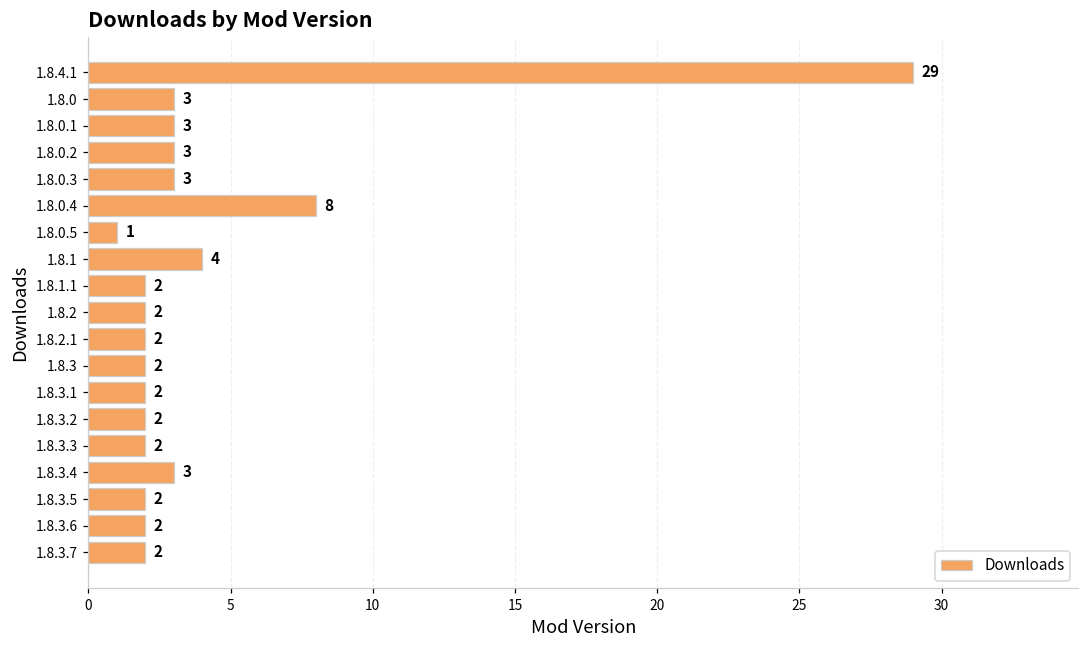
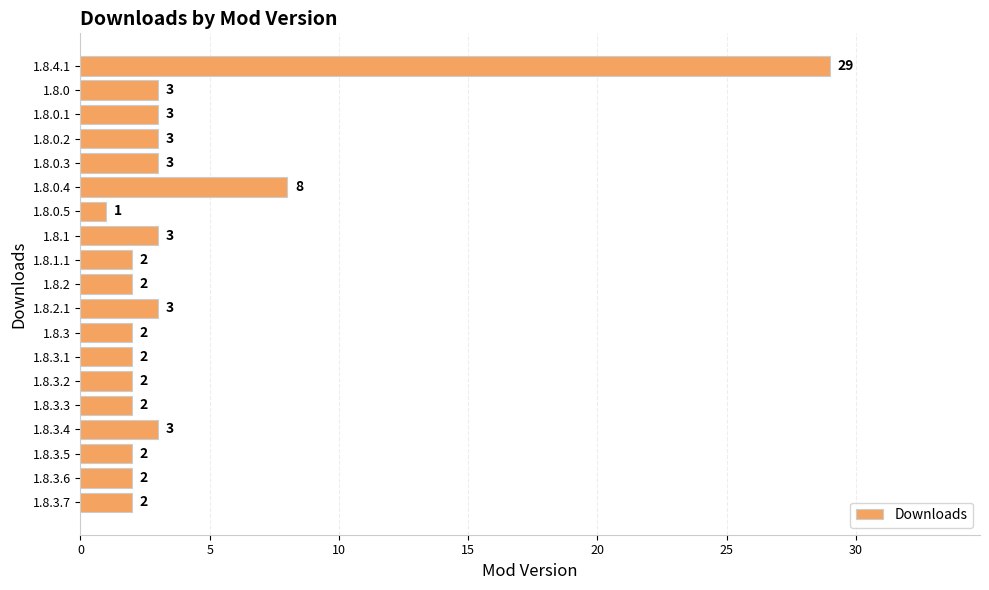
1.8.1: 4 -> 3
1.8.2.1: 2 -> 3
